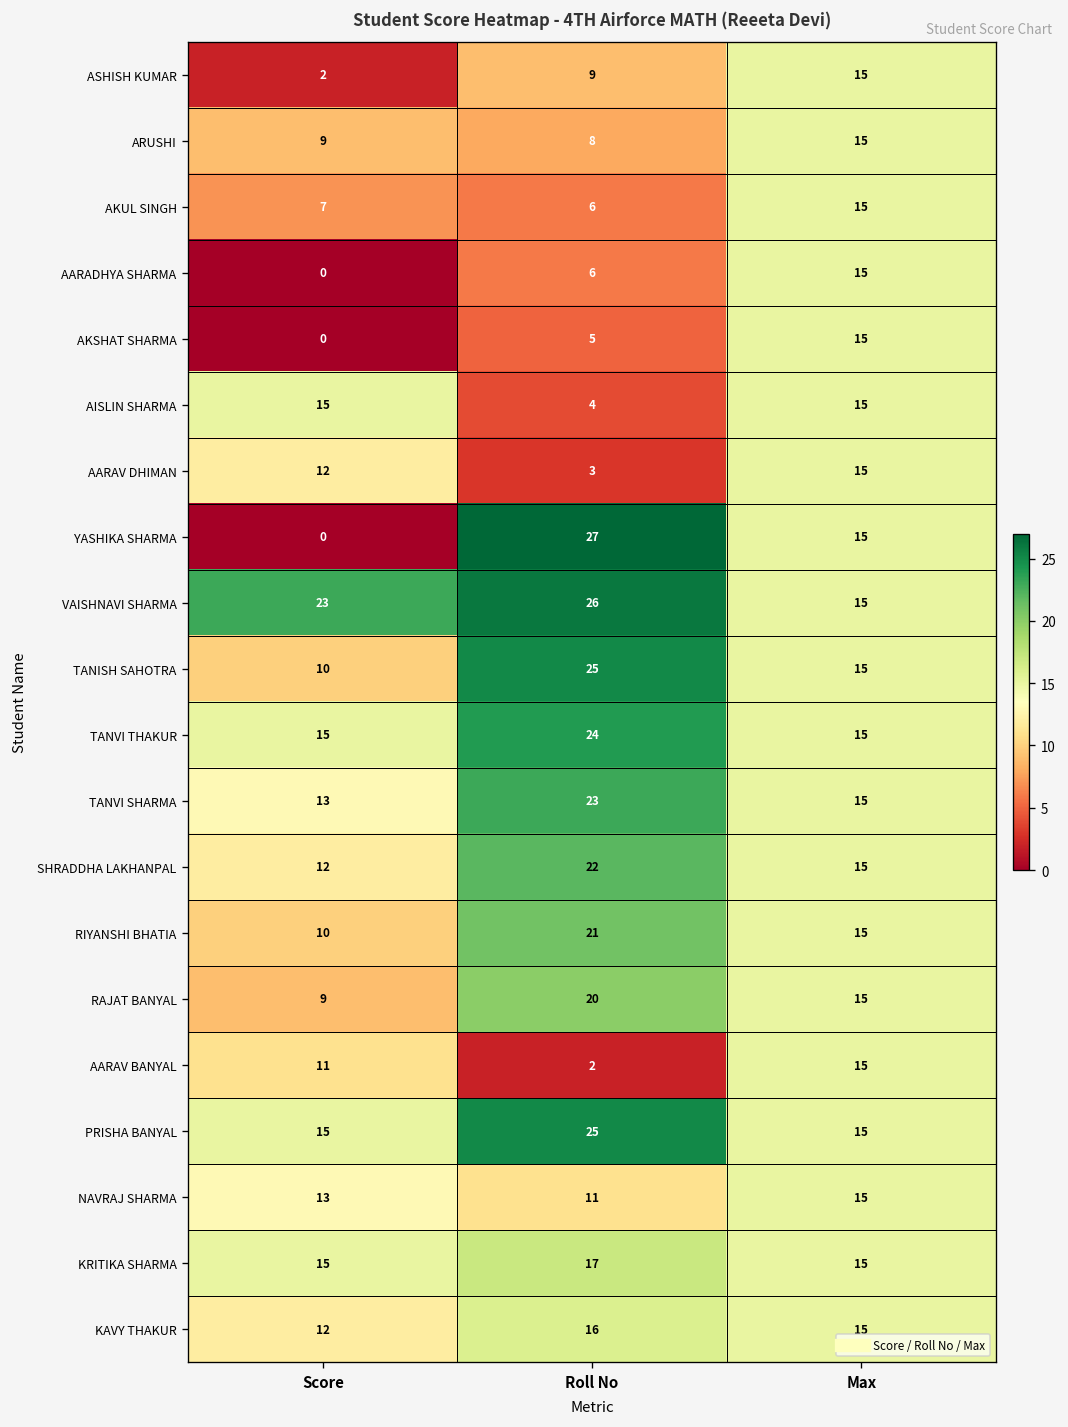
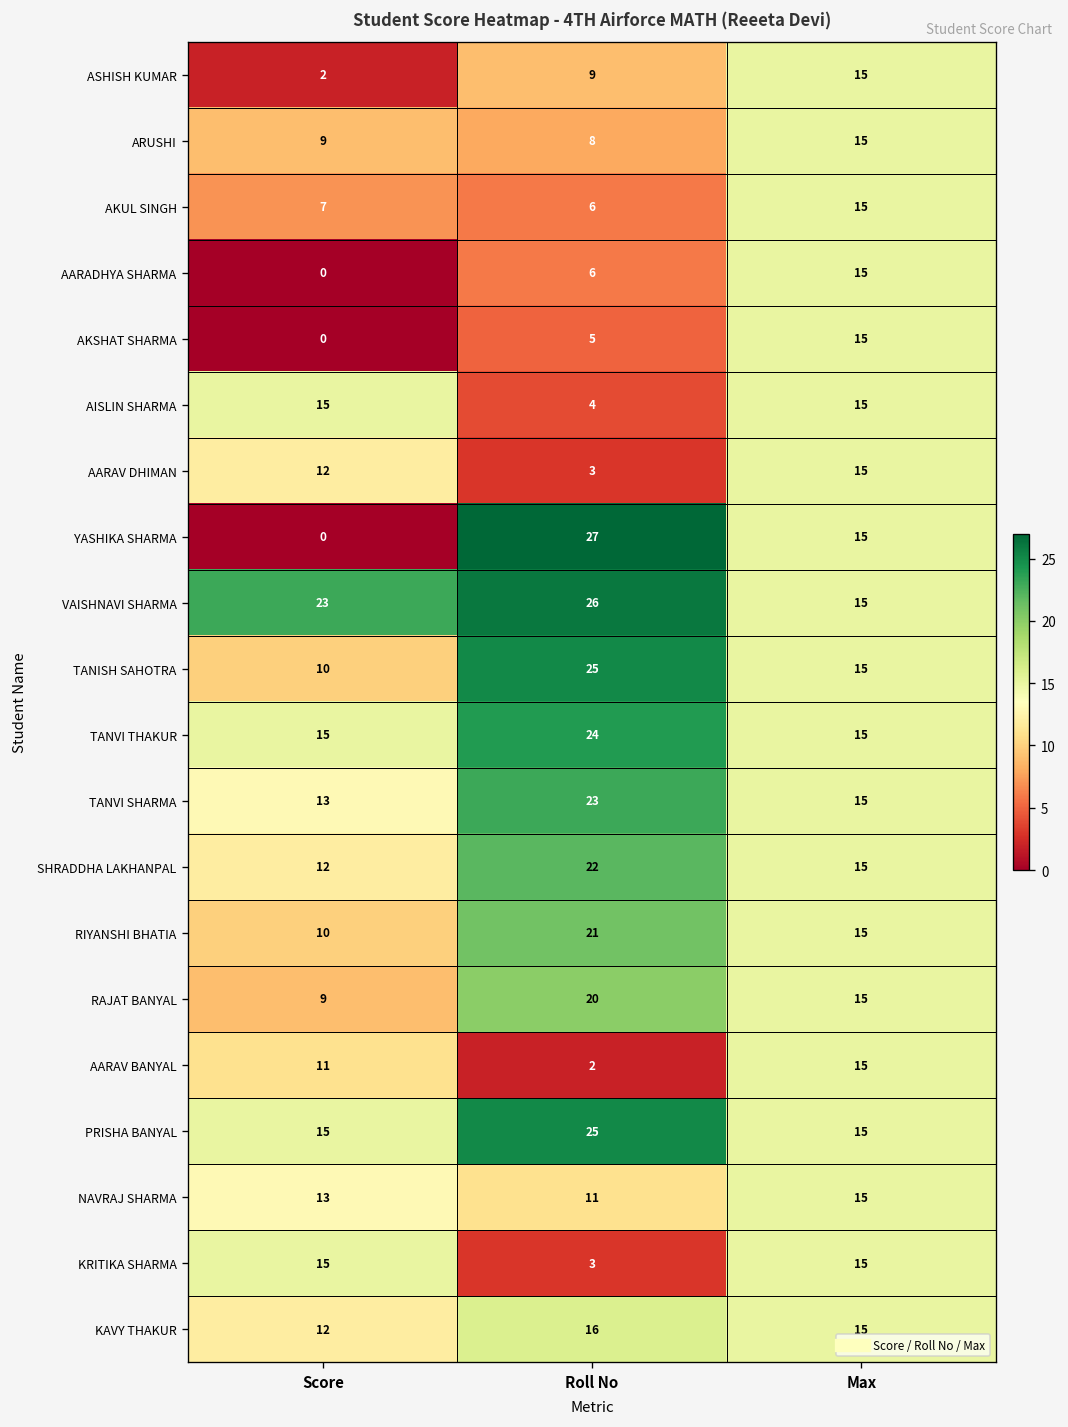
KRITIKA SHARMA, Roll No: 17 -> 3
